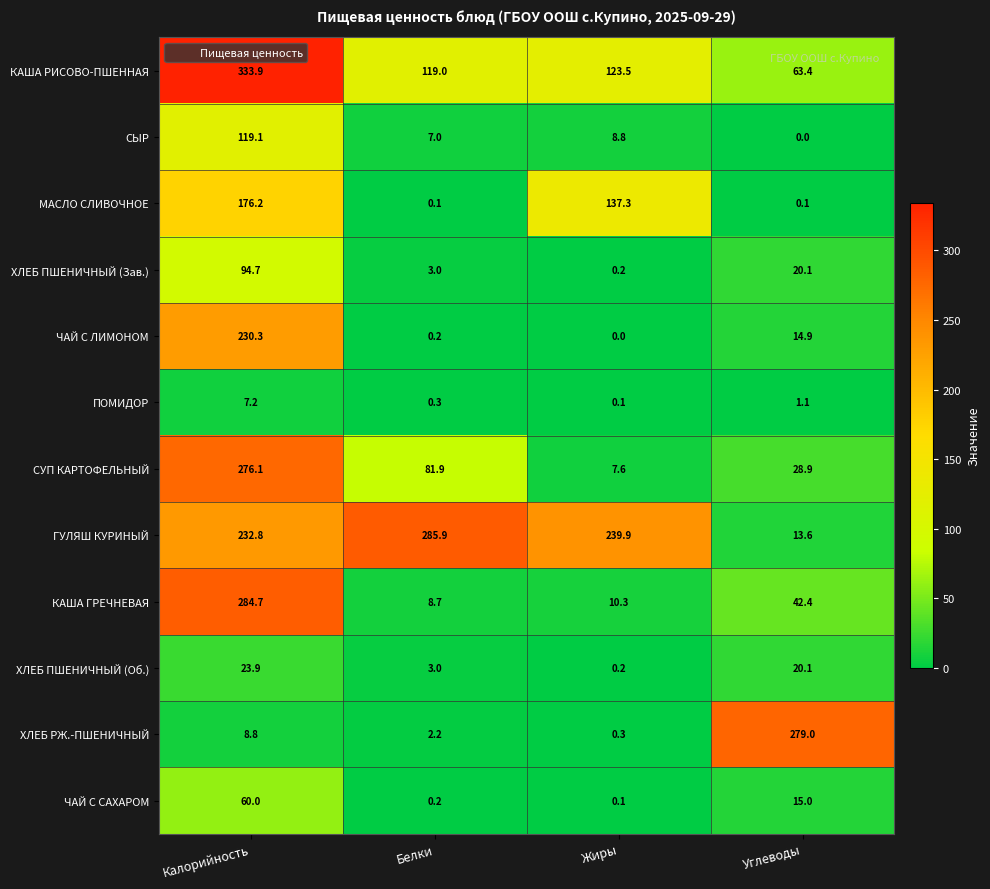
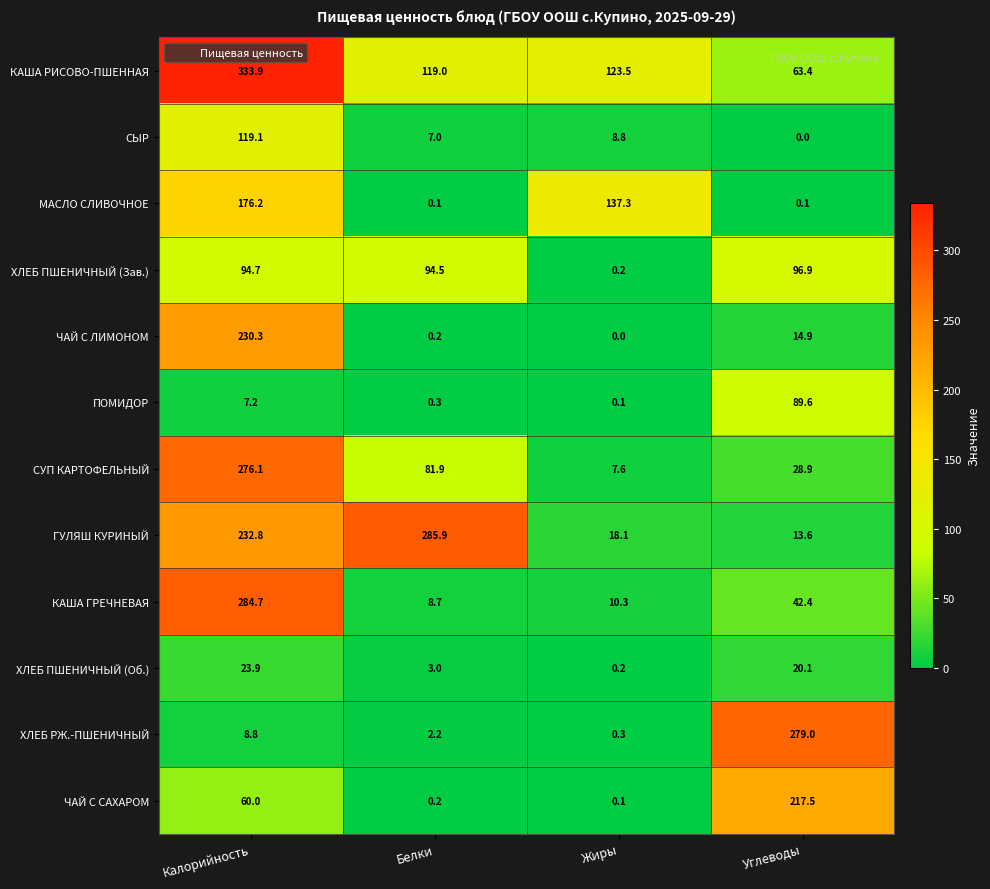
ХЛЕБ ПШЕНИЧНЫЙ (Зав.), Белки: 3.0 -> 94.5
ХЛЕБ ПШЕНИЧНЫЙ (Зав.), Углеводы: 20.1 -> 96.9
ПОМИДОР, Углеводы: 1.1 -> 89.6
ГУЛЯШ КУРИНЫЙ, Жиры: 239.9 -> 18.1
ЧАЙ С САХАРОМ, Углеводы: 15.0 -> 217.5
